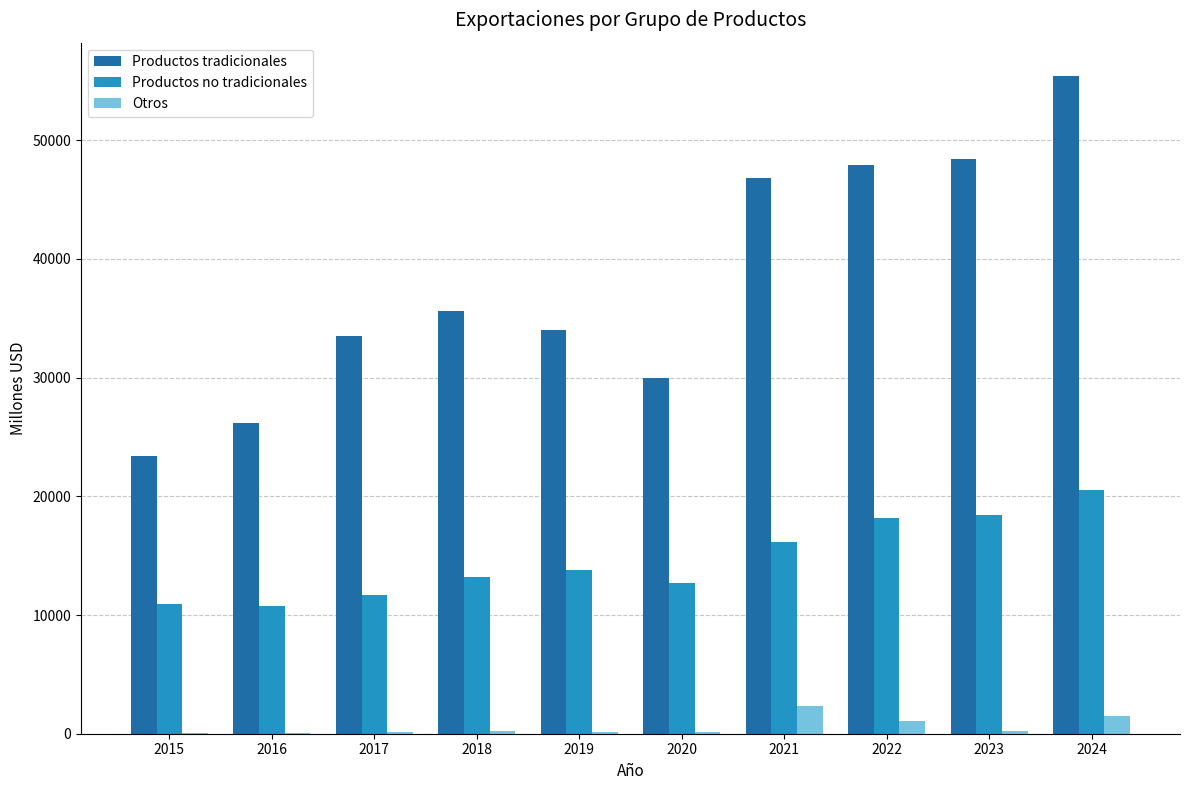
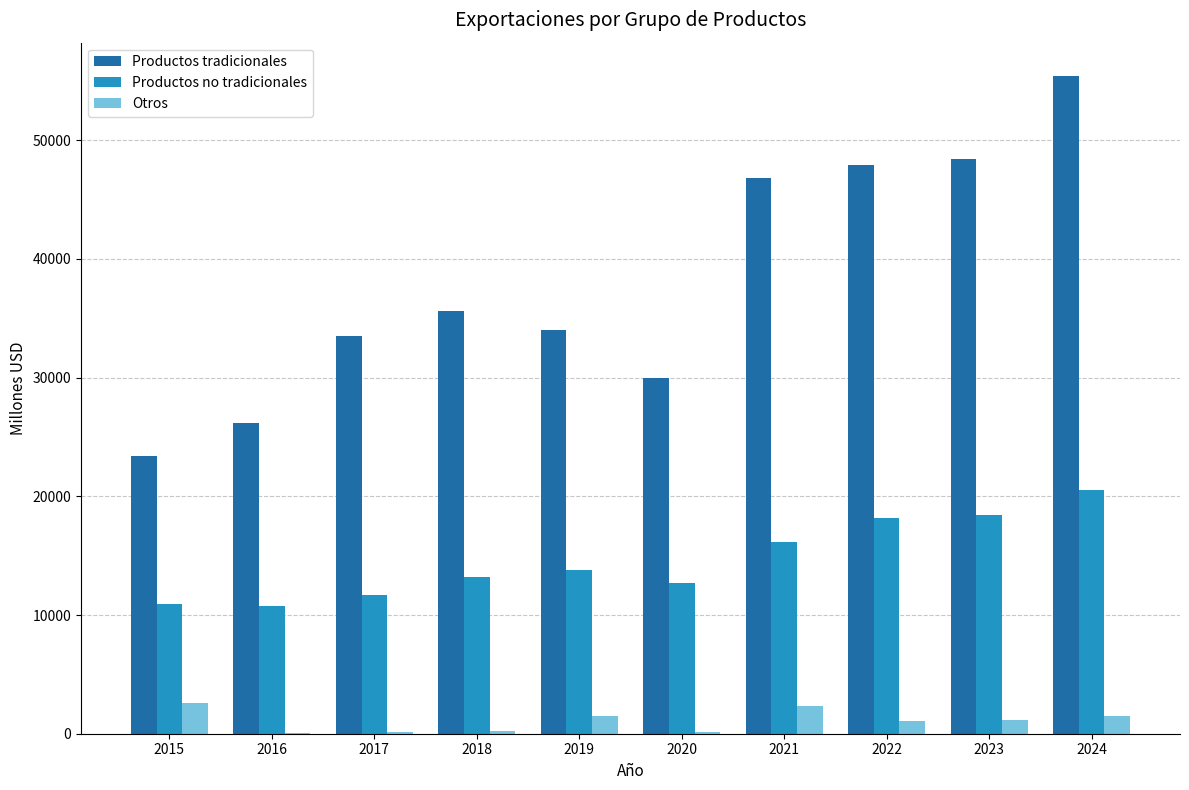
Otros, 2015: 100 -> 2600
Otros, 2019: 200 -> 1500
Otros, 2023: 200 -> 1100
